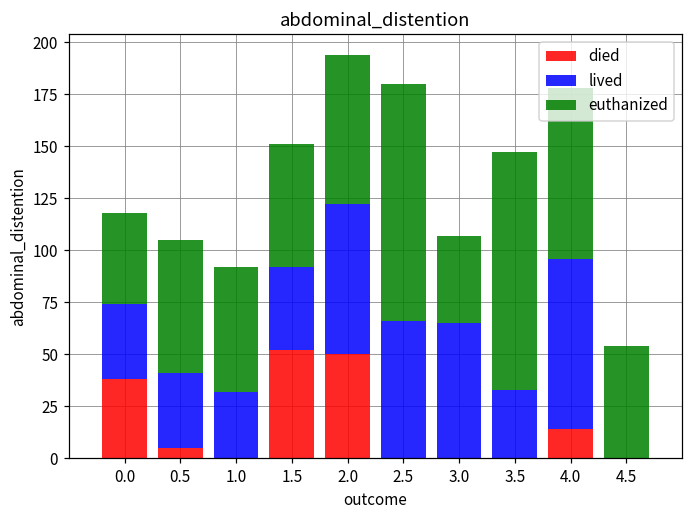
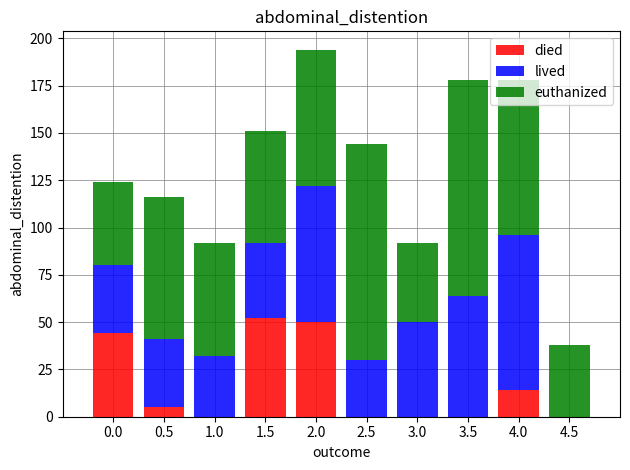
died, 0.0: 38 -> 44
euthanized, 0.5: 64 -> 75
lived, 2.5: 66 -> 30
lived, 3.0: 65 -> 50
lived, 3.5: 33 -> 64
euthanized, 4.5: 54 -> 38
